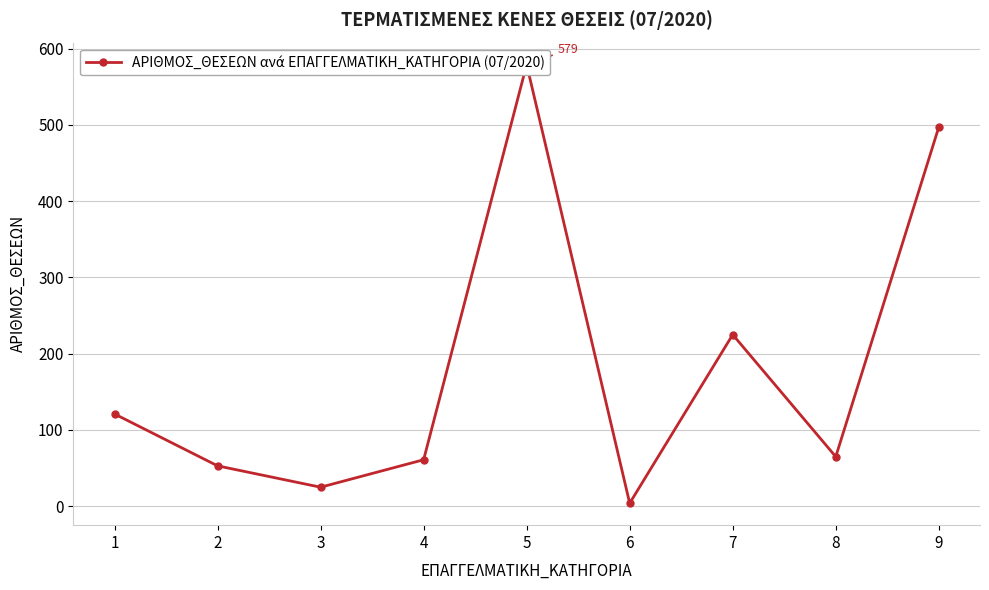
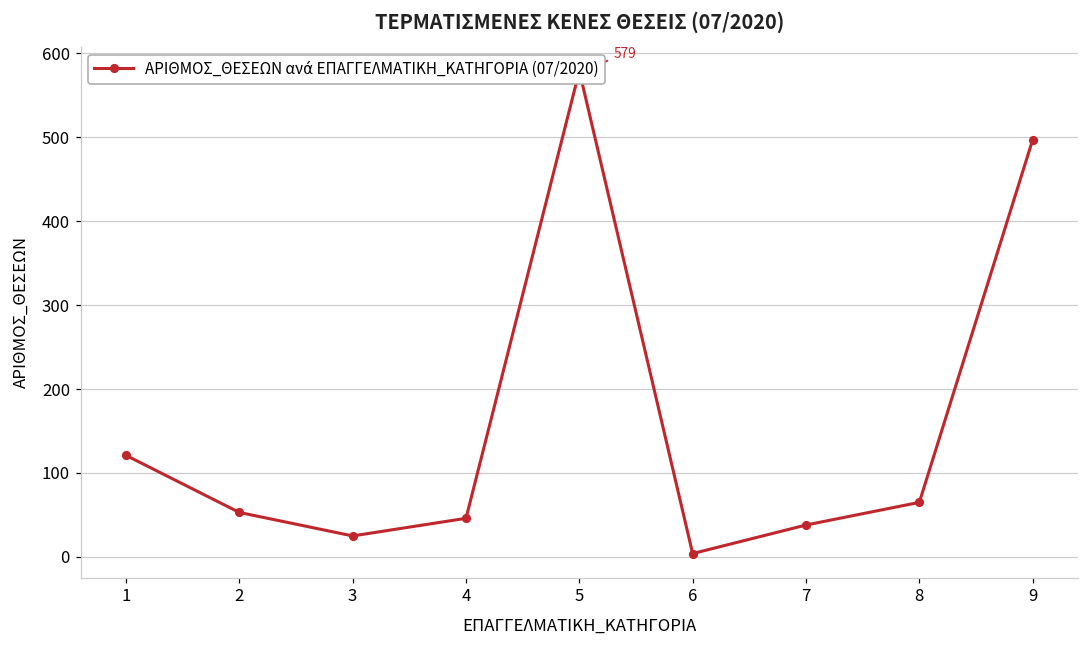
4: 60 -> 50
7: 230 -> 40
